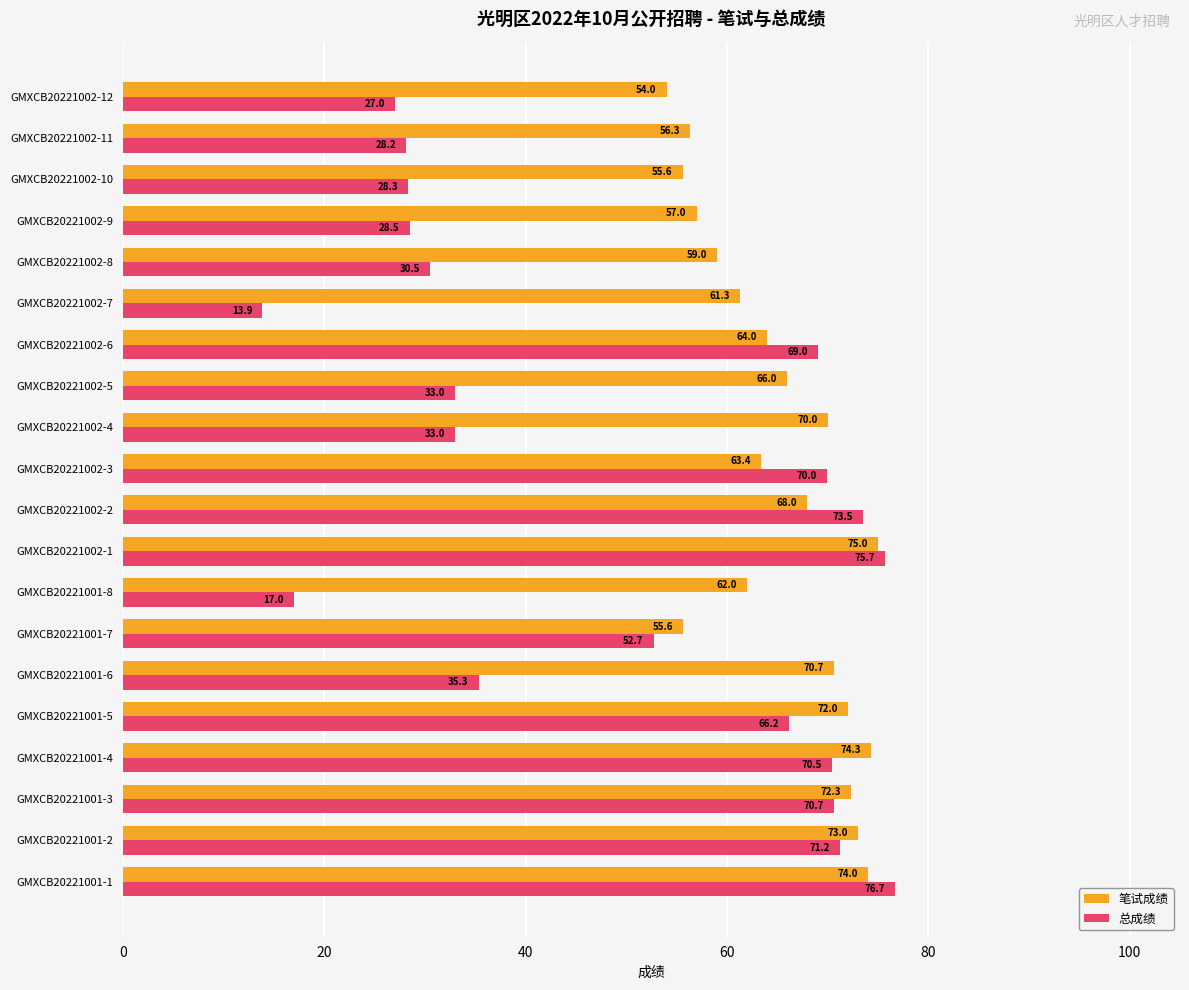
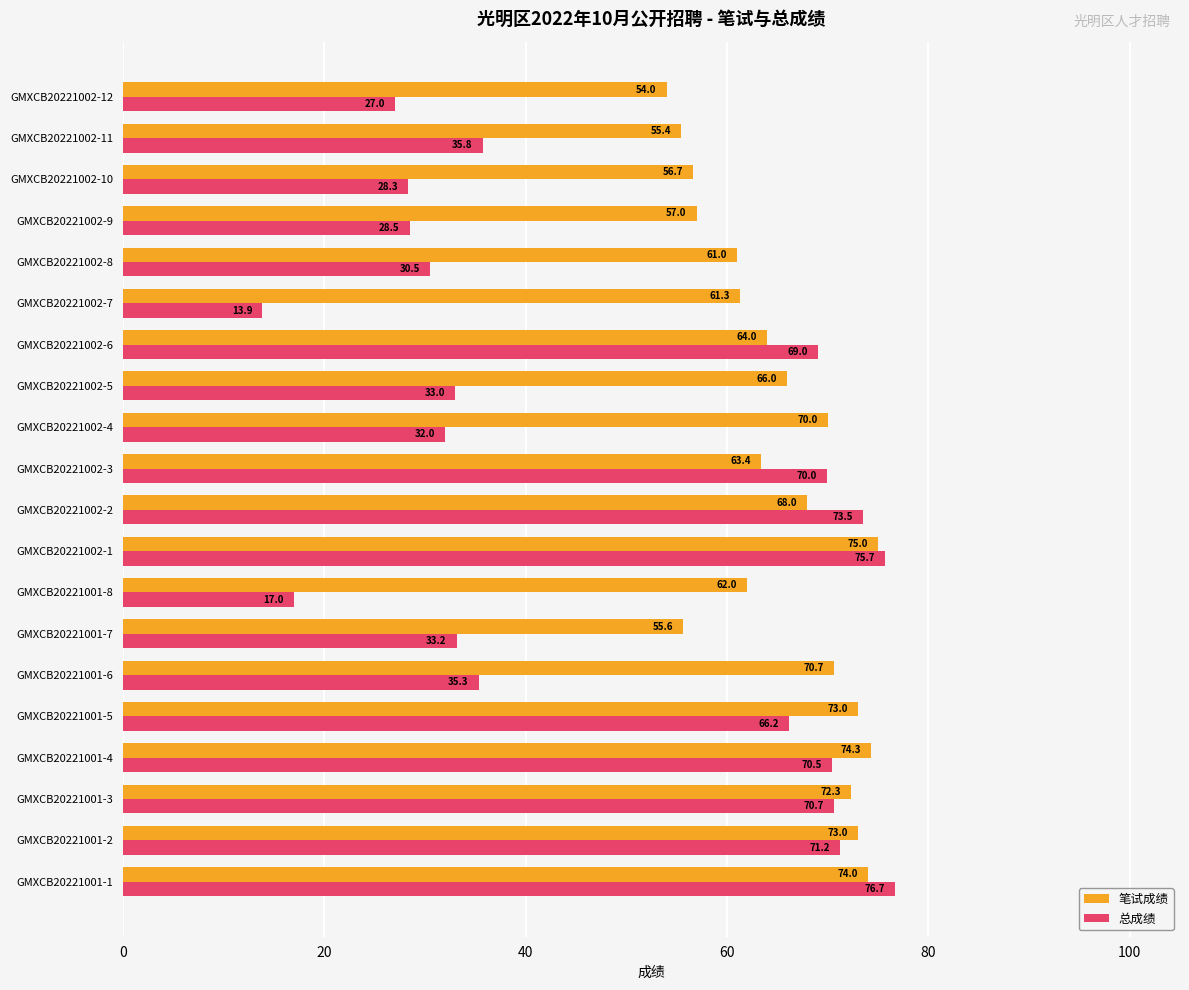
笔试成绩, GMXCB20221002-11: 56.3 -> 55.4
总成绩, GMXCB20221002-11: 28.2 -> 35.8
笔试成绩, GMXCB20221002-10: 55.6 -> 56.7
笔试成绩, GMXCB20221002-8: 59.0 -> 61.0
总成绩, GMXCB20221002-4: 33.0 -> 32.0
总成绩, GMXCB20221001-7: 52.7 -> 33.2
笔试成绩, GMXCB20221001-5: 72.0 -> 73.0
